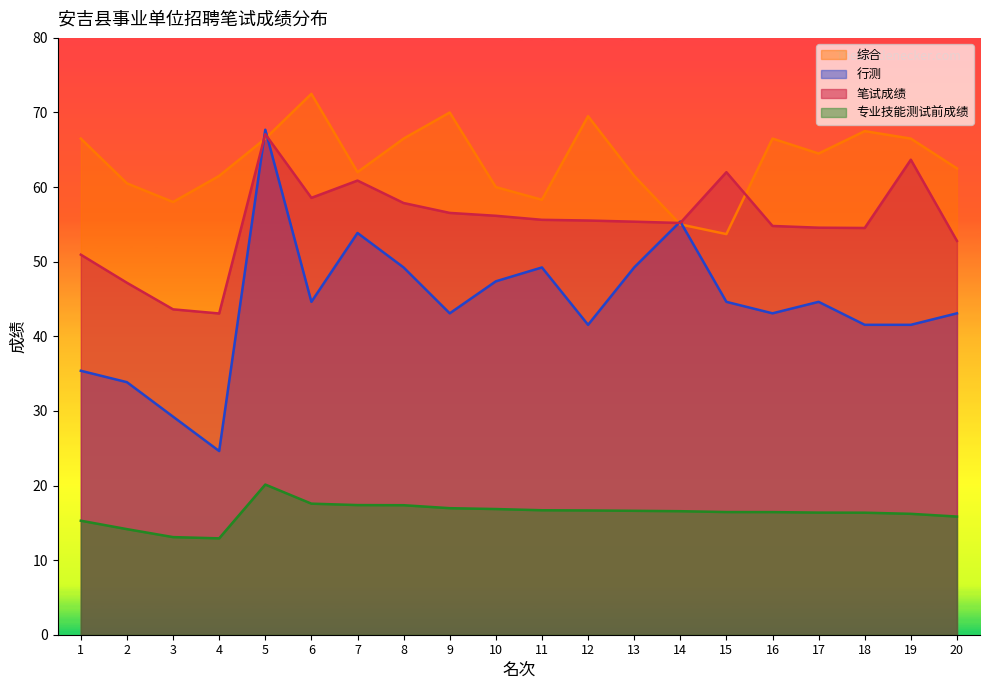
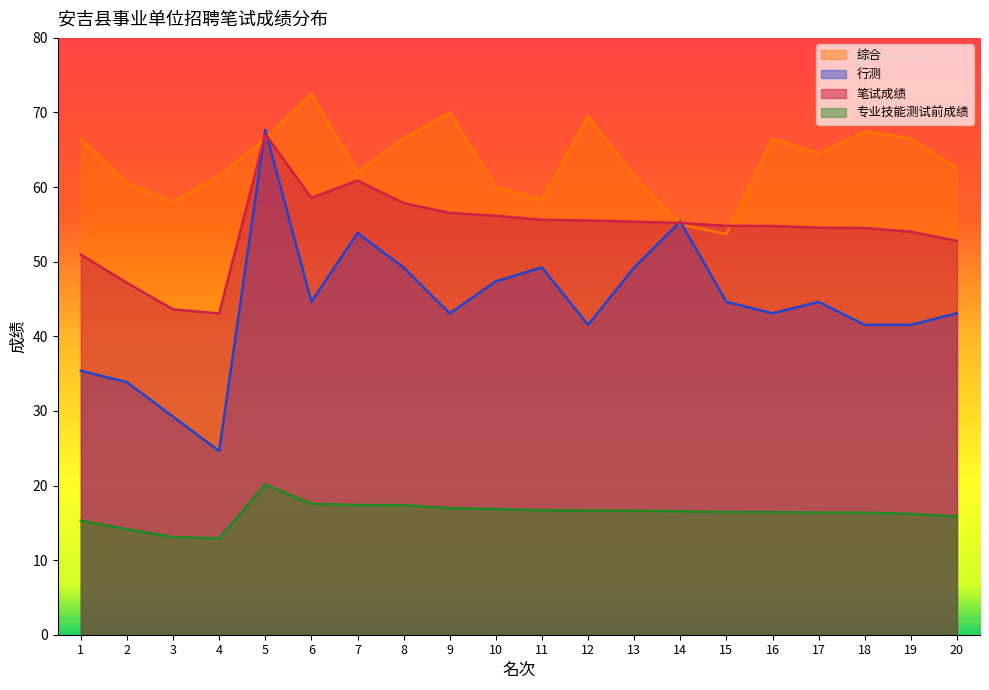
笔试成绩, 15: 62 -> 55
笔试成绩, 19: 64 -> 54
